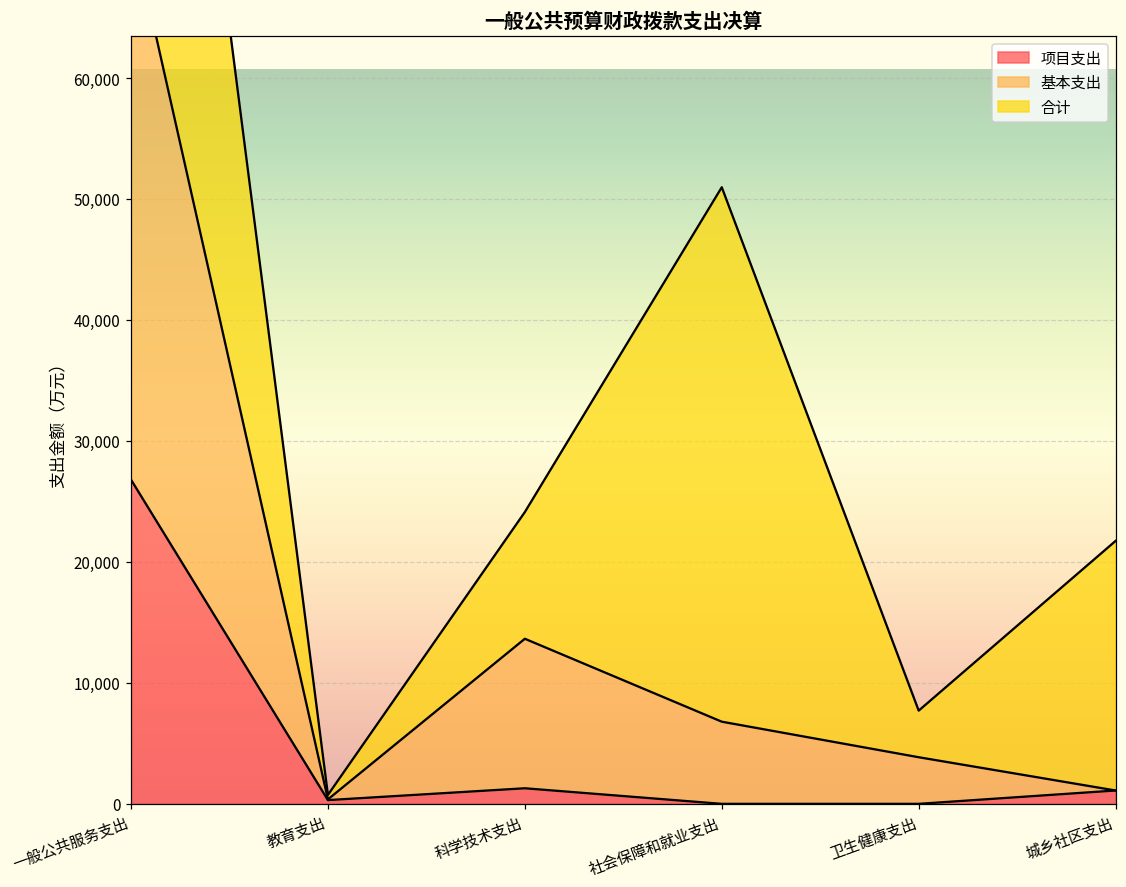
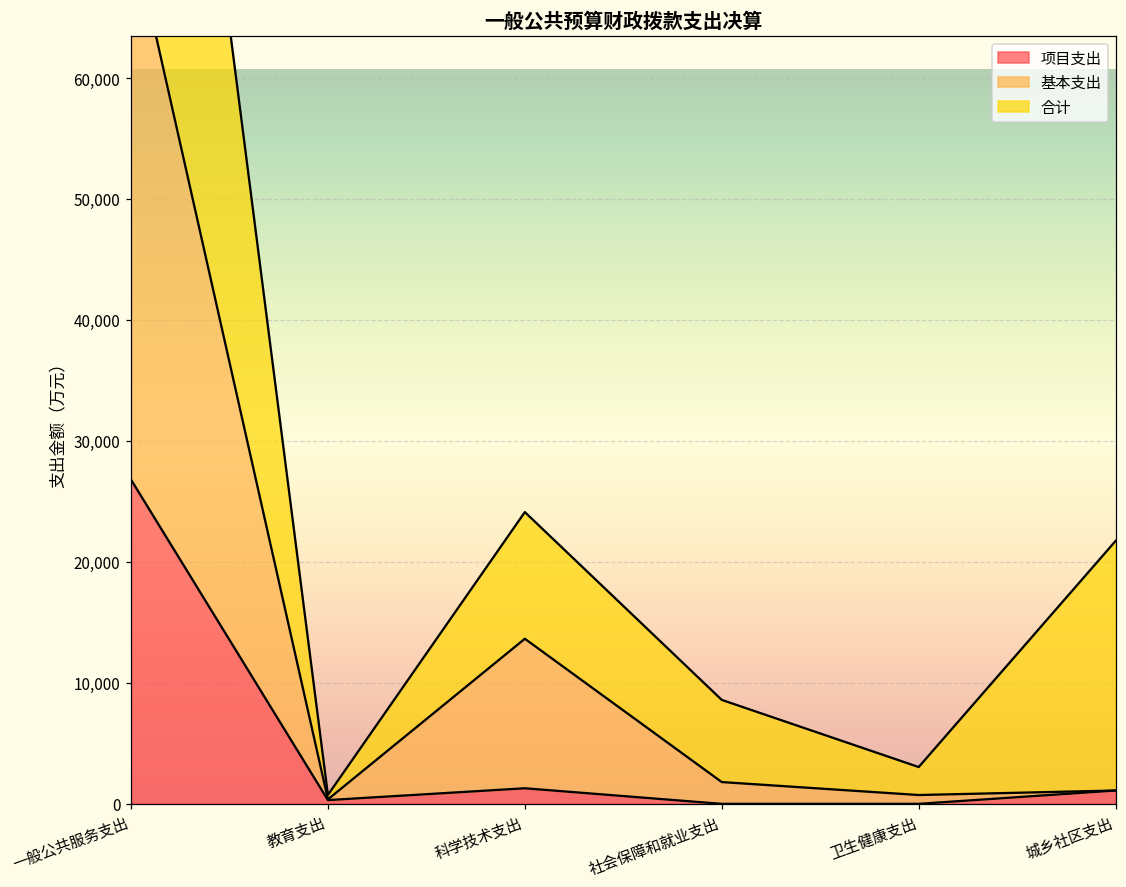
基本支出, 社会保障和就业支出: 6,800 -> 1,800
合计, 社会保障和就业支出: 44,200 -> 6,800
基本支出, 卫生健康支出: 3,900 -> 700
合计, 卫生健康支出: 3,900 -> 2,300
